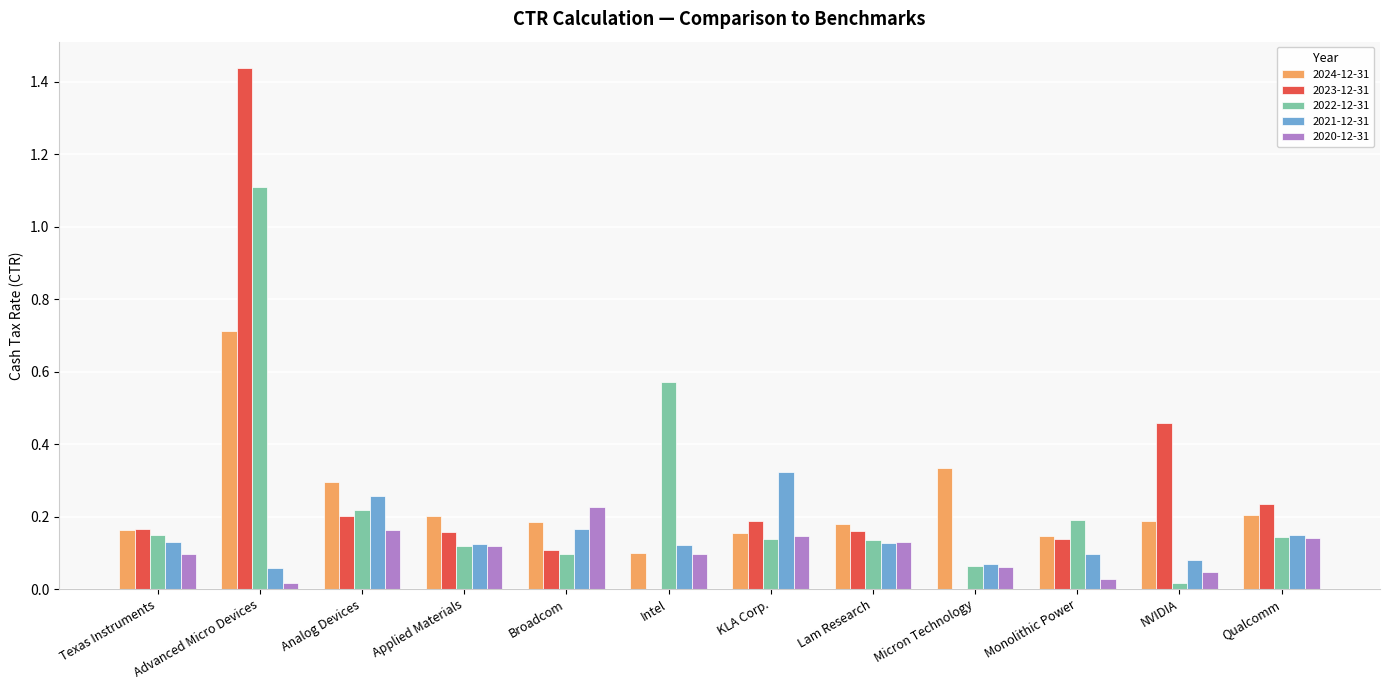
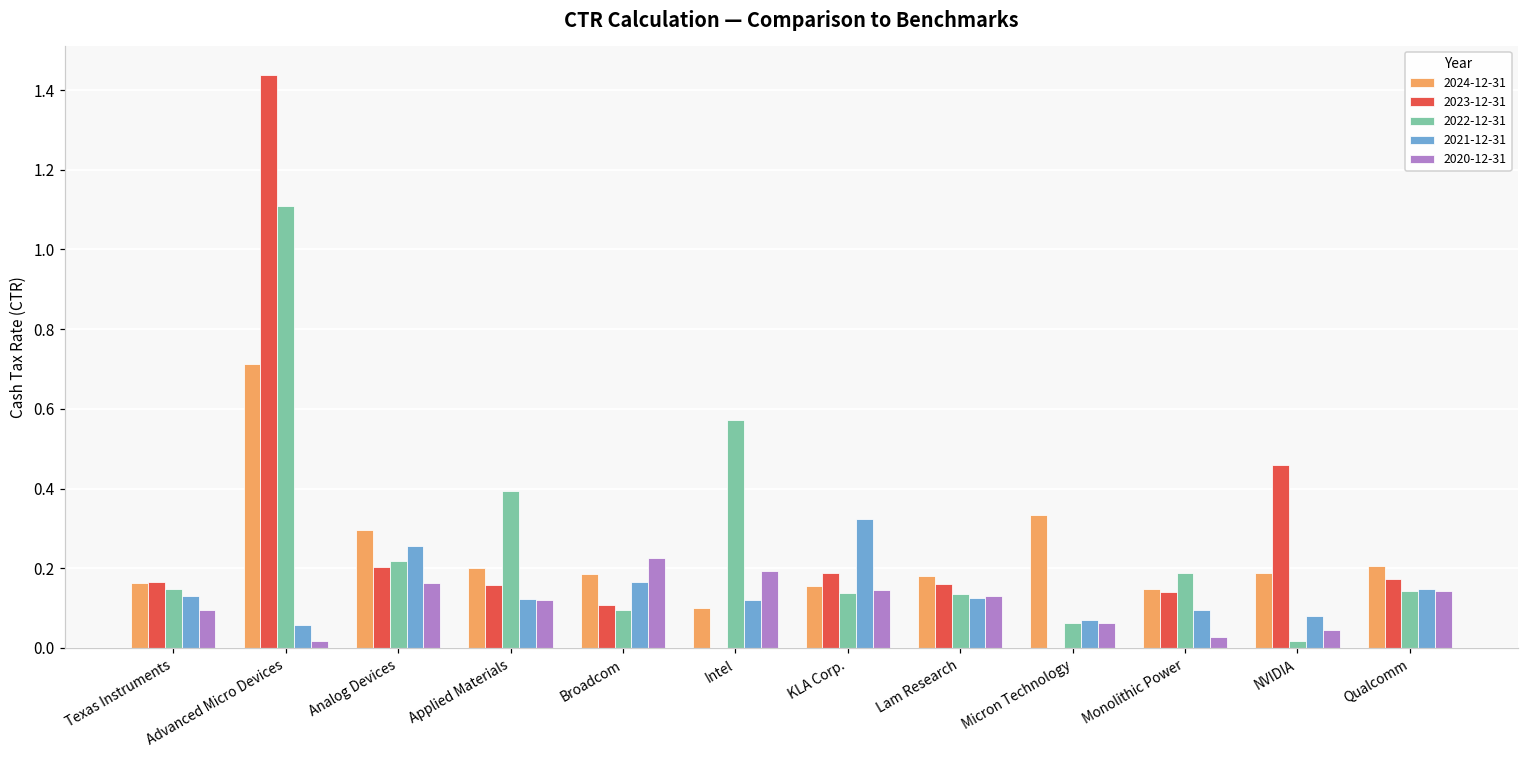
2022-12-31, Applied Materials: 0.12 -> 0.39
2020-12-31, Intel: 0.10 -> 0.19
2023-12-31, Qualcomm: 0.24 -> 0.17
